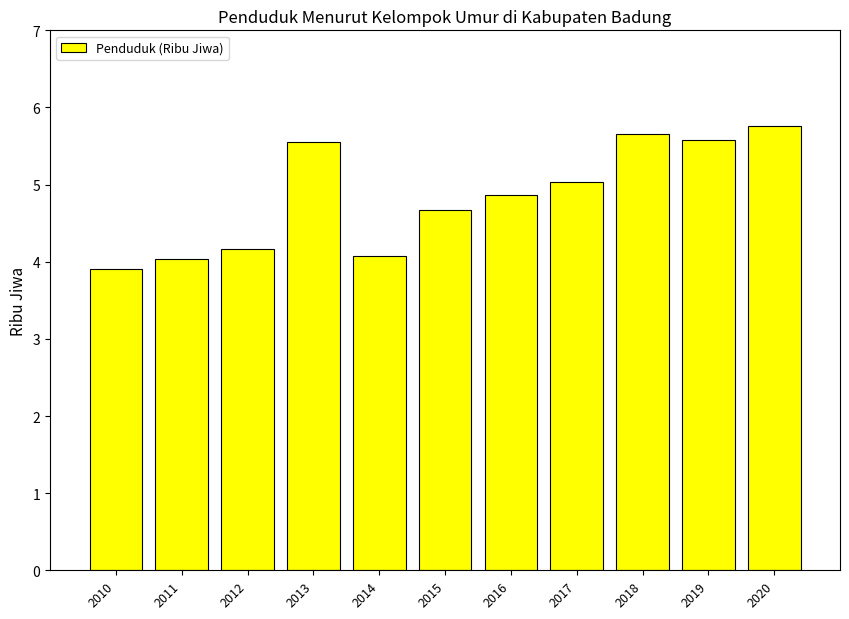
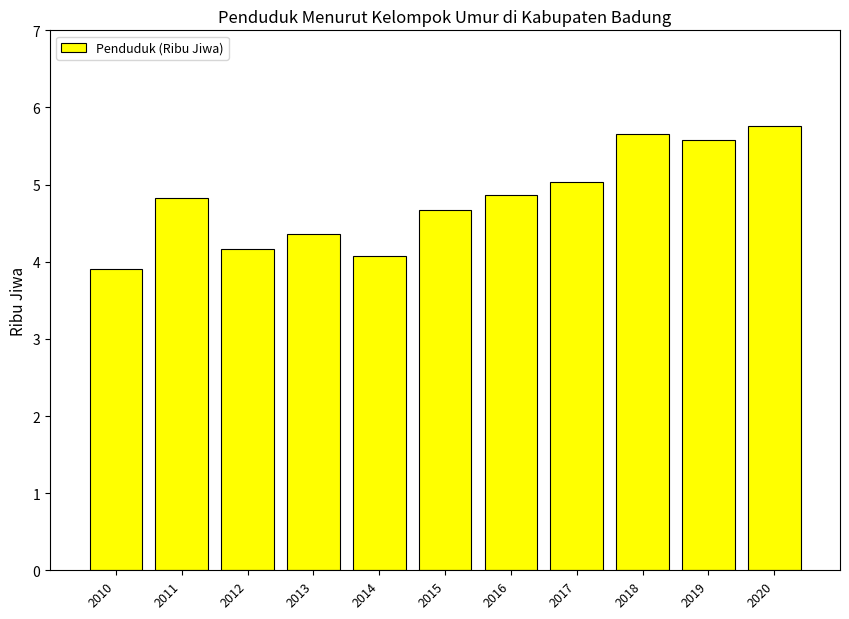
2011: 4.0 -> 4.8
2013: 5.6 -> 4.4
